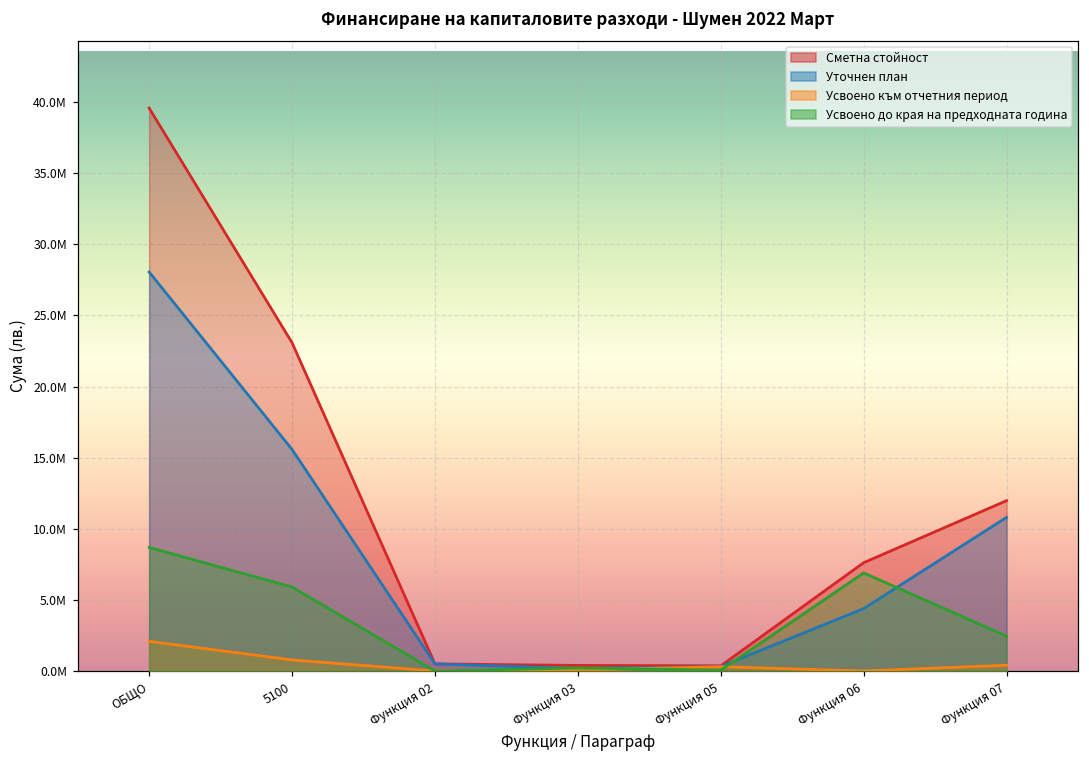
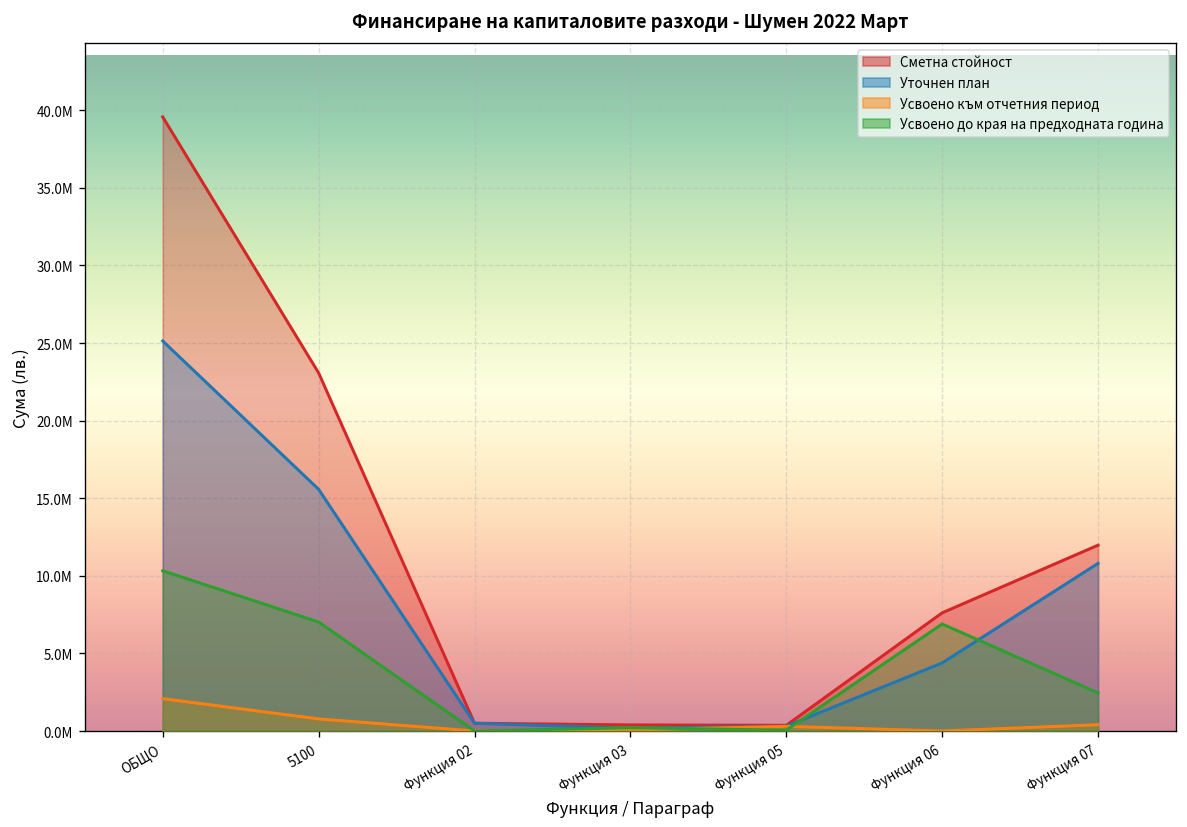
Уточнен план, ОБЩО: 28000000 -> 25100000
Усвоено до края на предходната година, ОБЩО: 8700000 -> 10300000
Усвоено до края на предходната година, 5100: 5900000 -> 7000000
